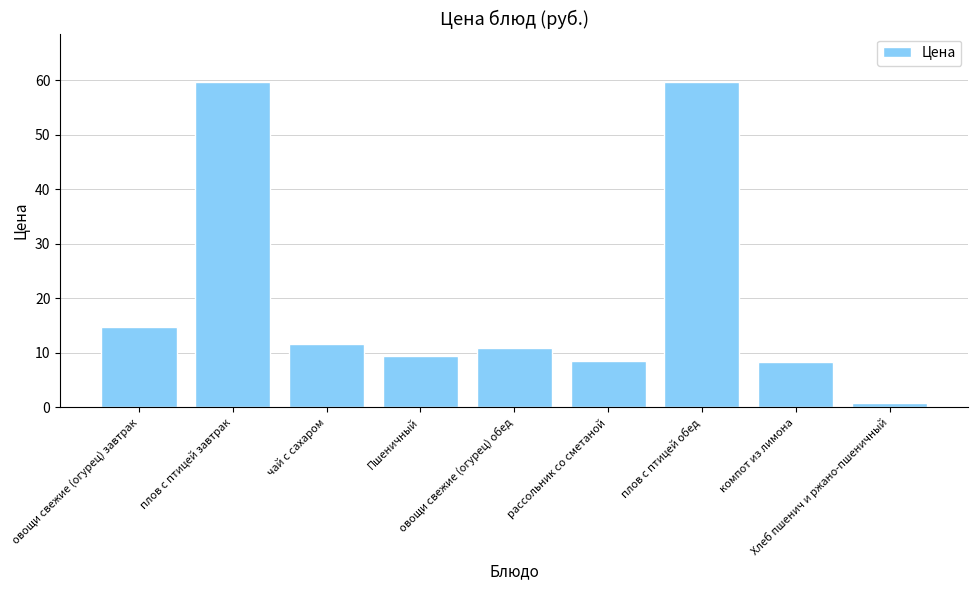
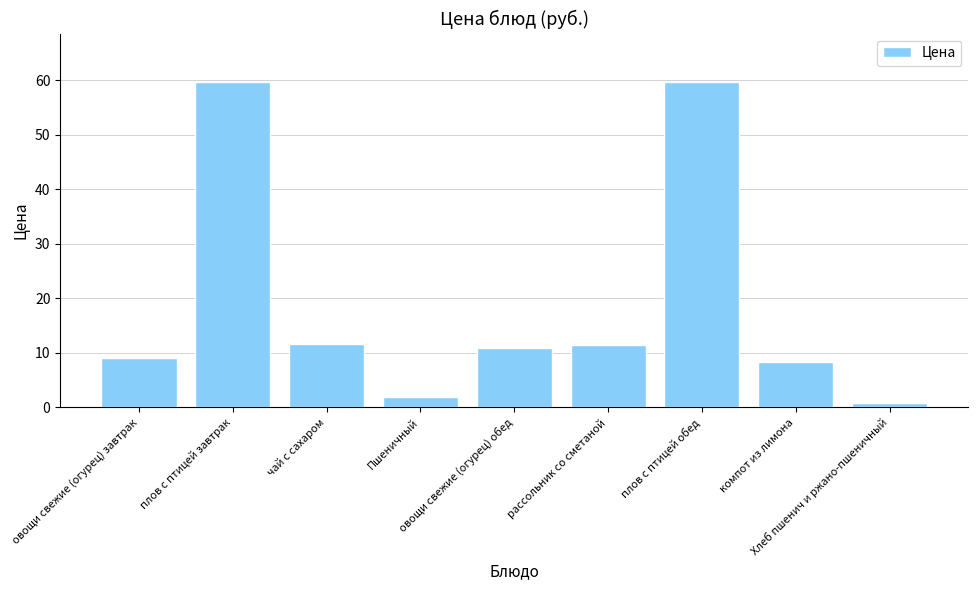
овощи свежие (огурец) завтрак: 15 -> 9
Пшеничный: 9 -> 2
рассольник со сметаной: 9 -> 11
